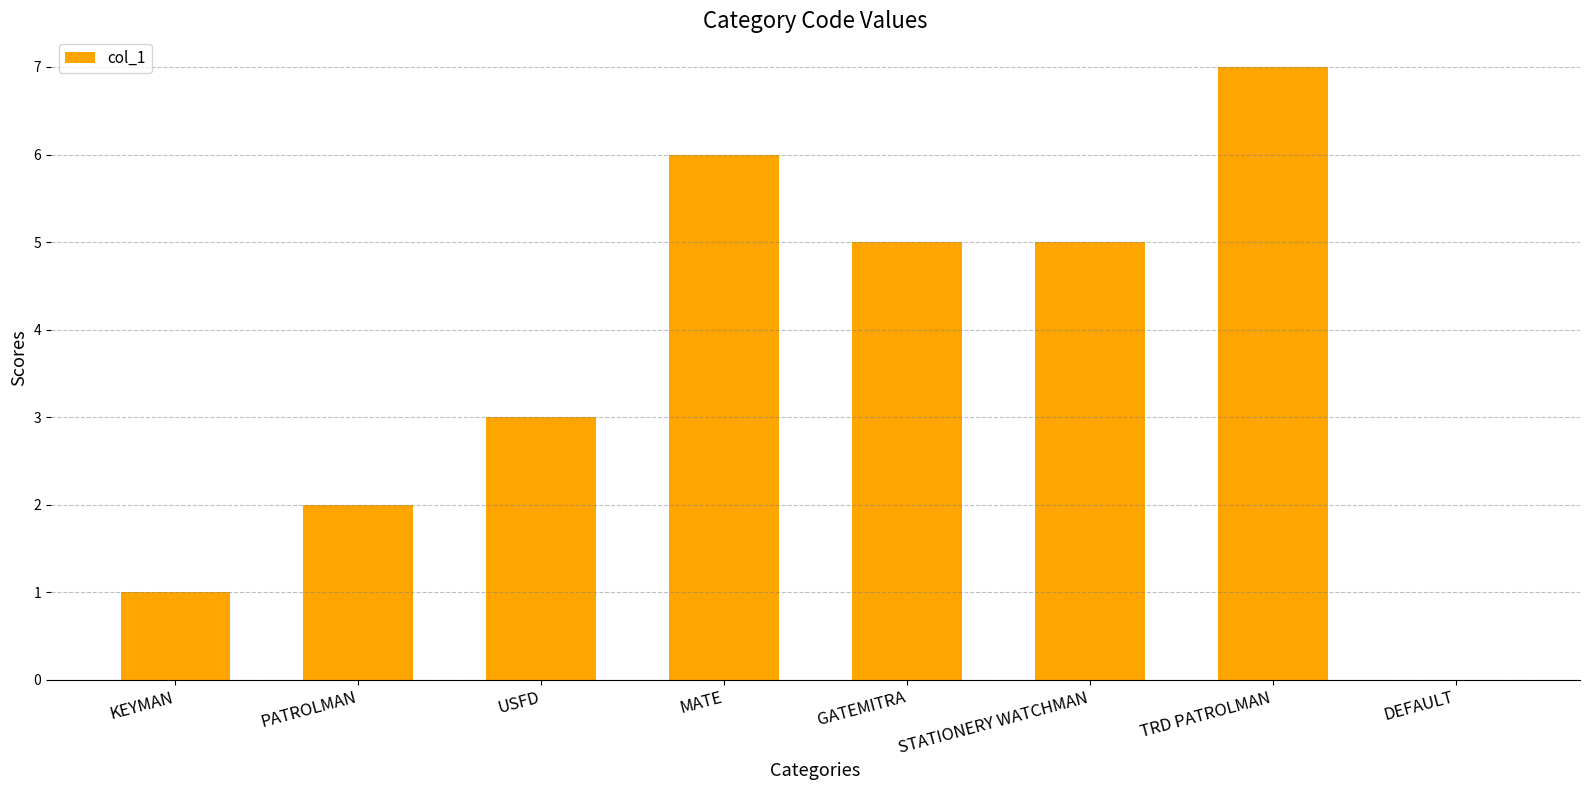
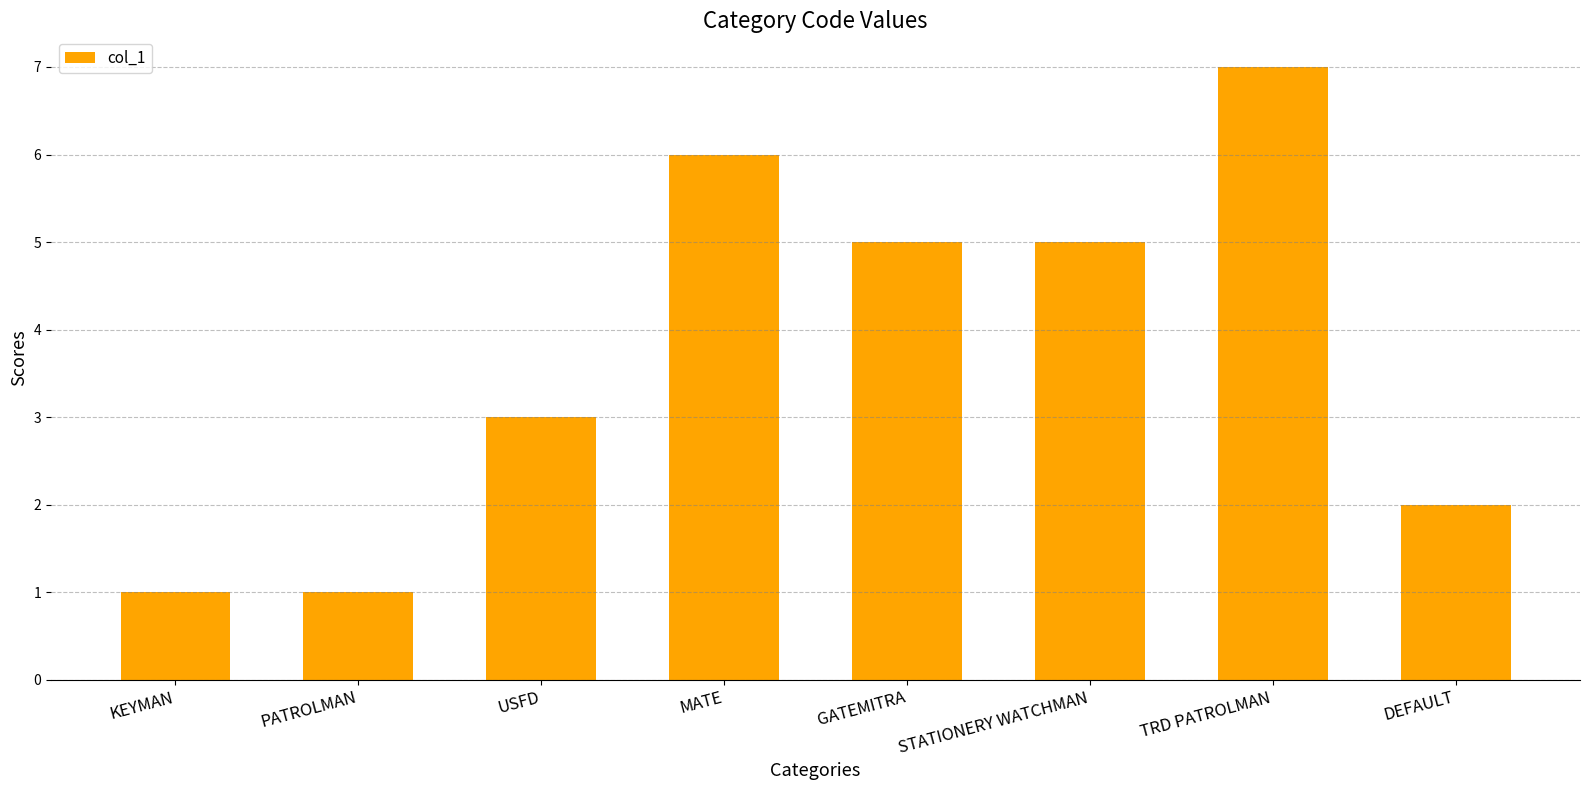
PATROLMAN: 2 -> 1
DEFAULT: 0 -> 2
